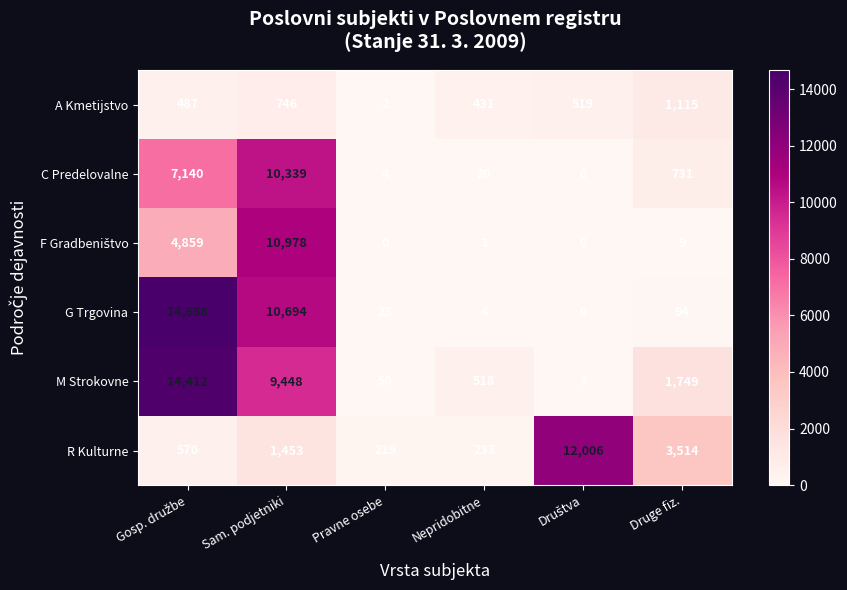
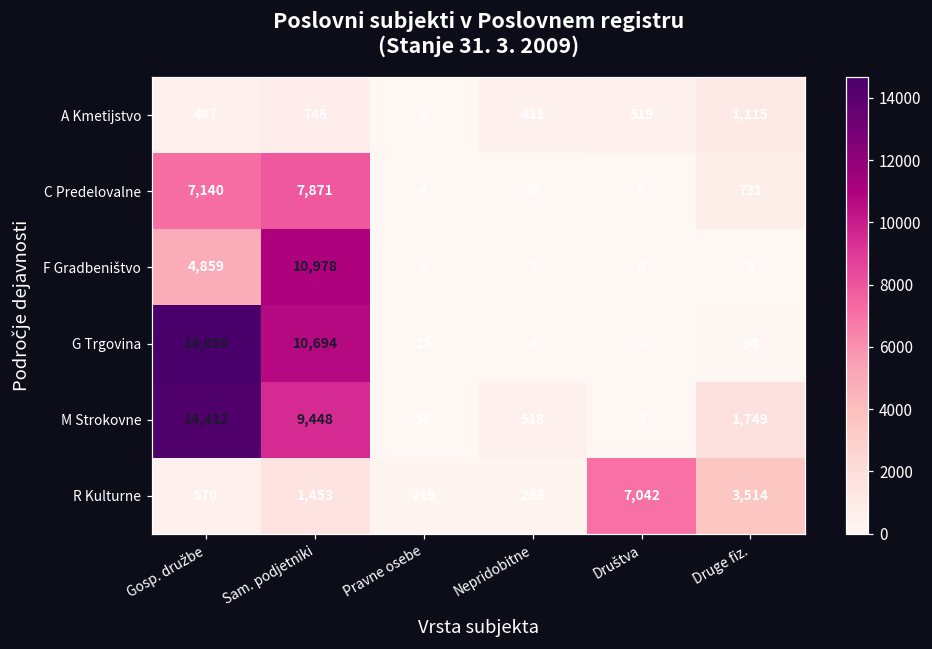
C Predelovalne, Sam. podjetniki: 10,339 -> 7,871
R Kulturne, Društva: 12,006 -> 7,042
